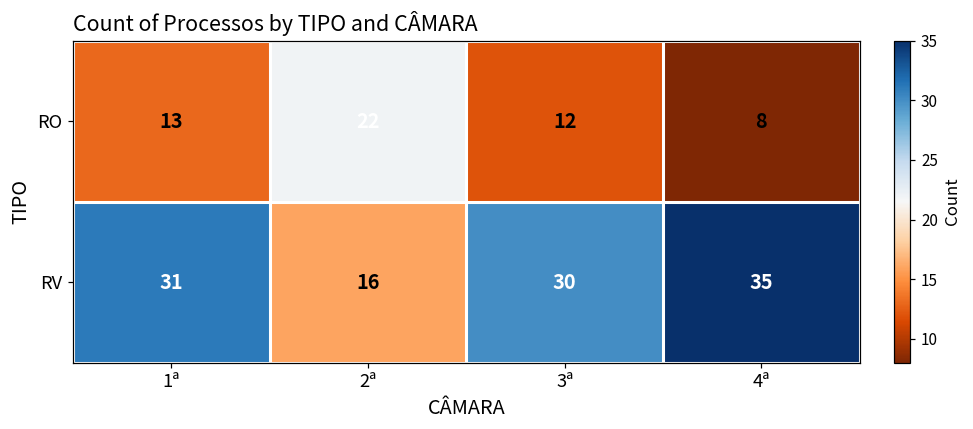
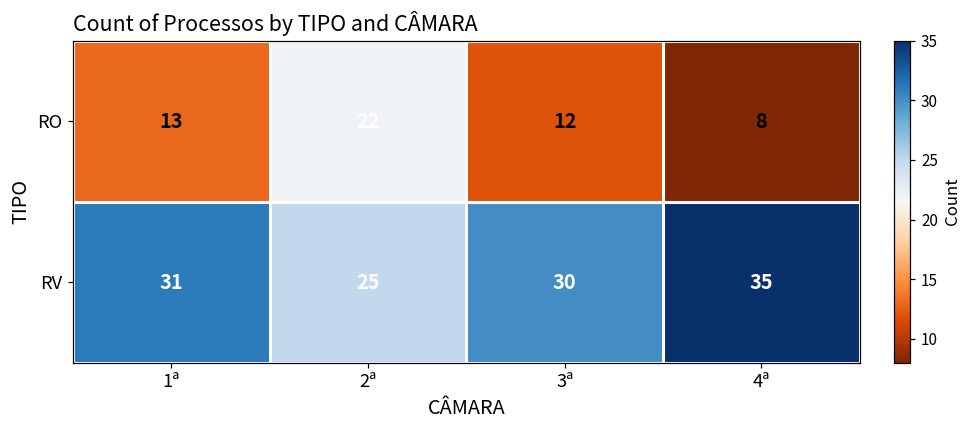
RV, 2ª: 16 -> 25
